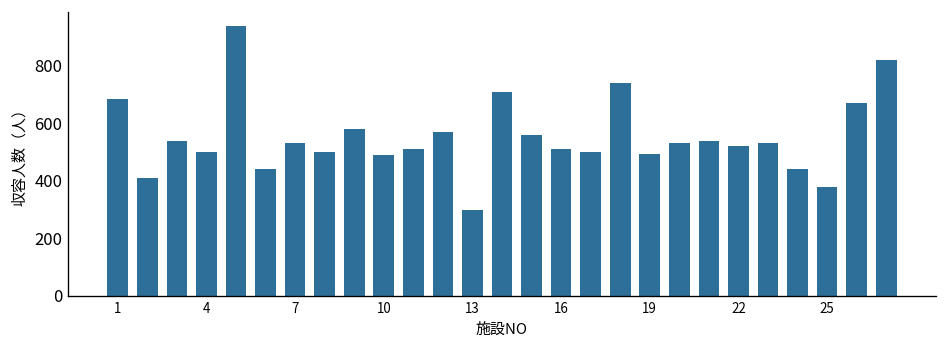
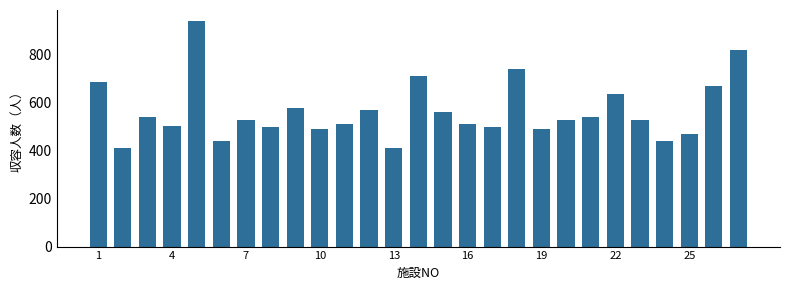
13: 300 -> 410
22: 520 -> 640
25: 380 -> 470
